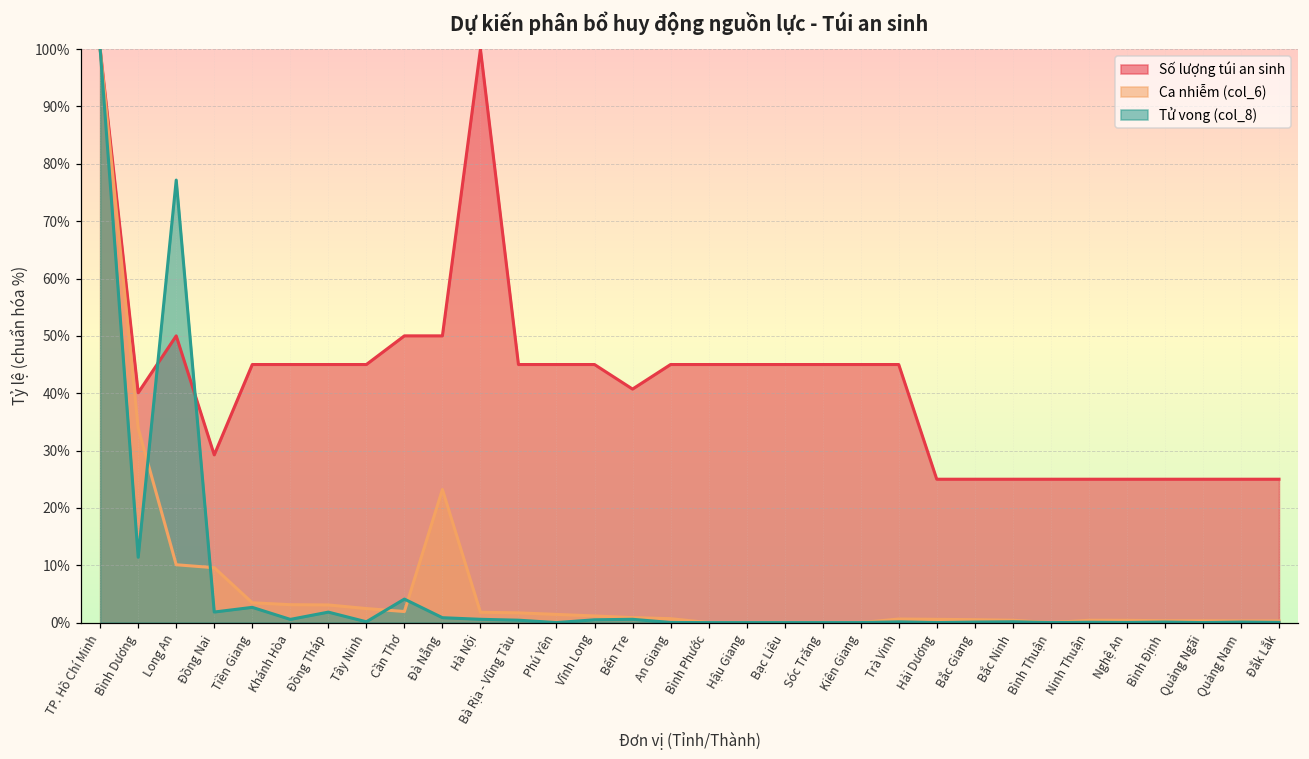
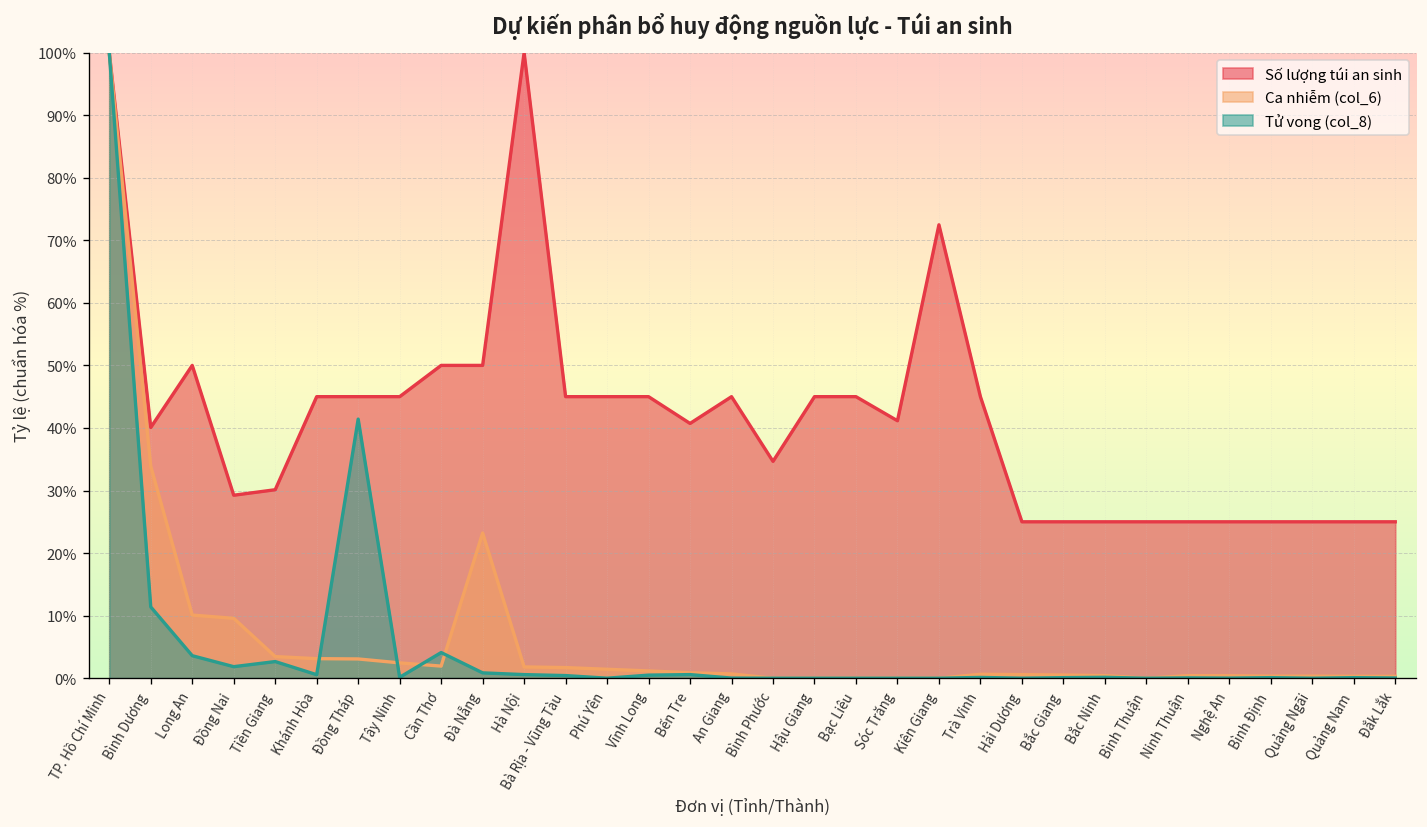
Tử vong (col_8), Long An: 77% -> 4%
Số lượng túi an sinh, Tiền Giang: 45% -> 30%
Tử vong (col_8), Đồng Tháp: 2% -> 41%
Số lượng túi an sinh, Bình Phước: 45% -> 35%
Số lượng túi an sinh, Sóc Trăng: 45% -> 41%
Số lượng túi an sinh, Kiên Giang: 45% -> 72%
